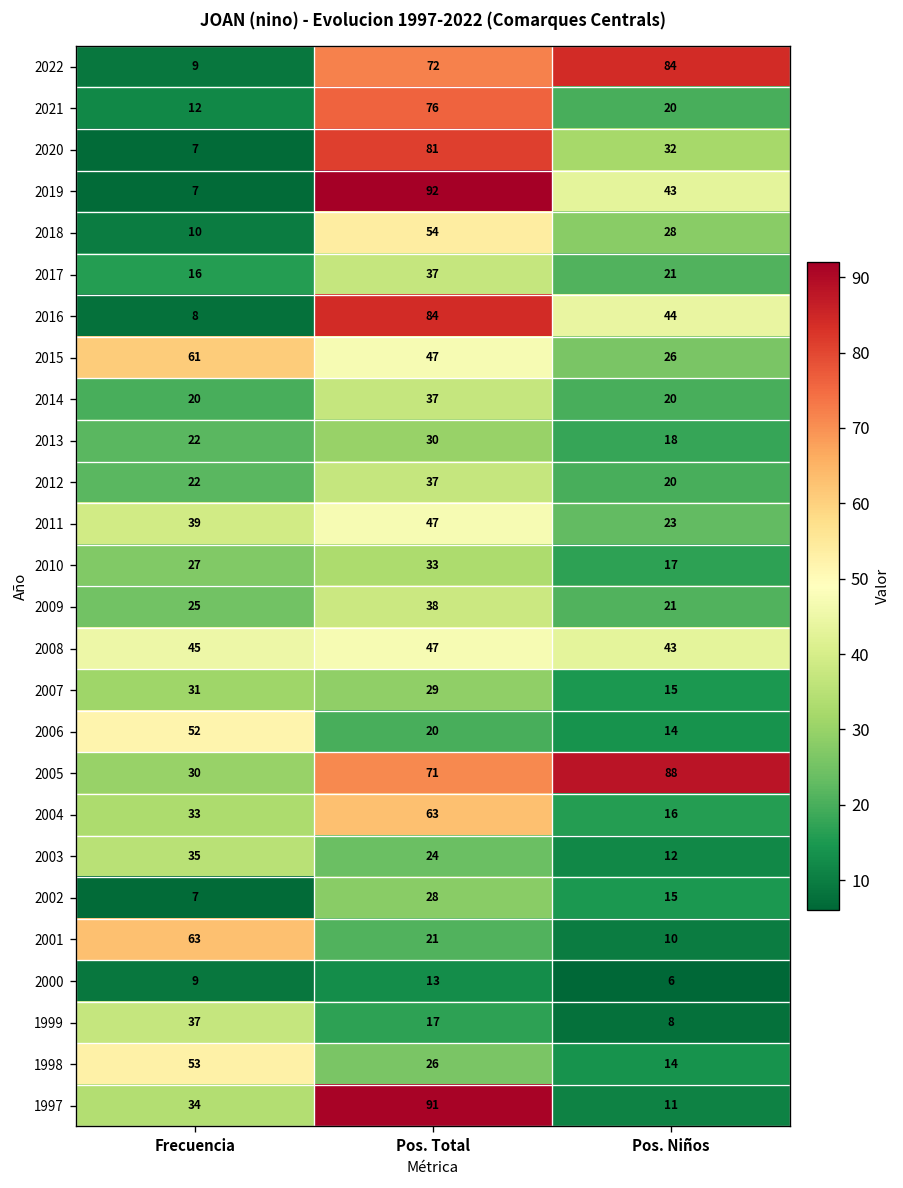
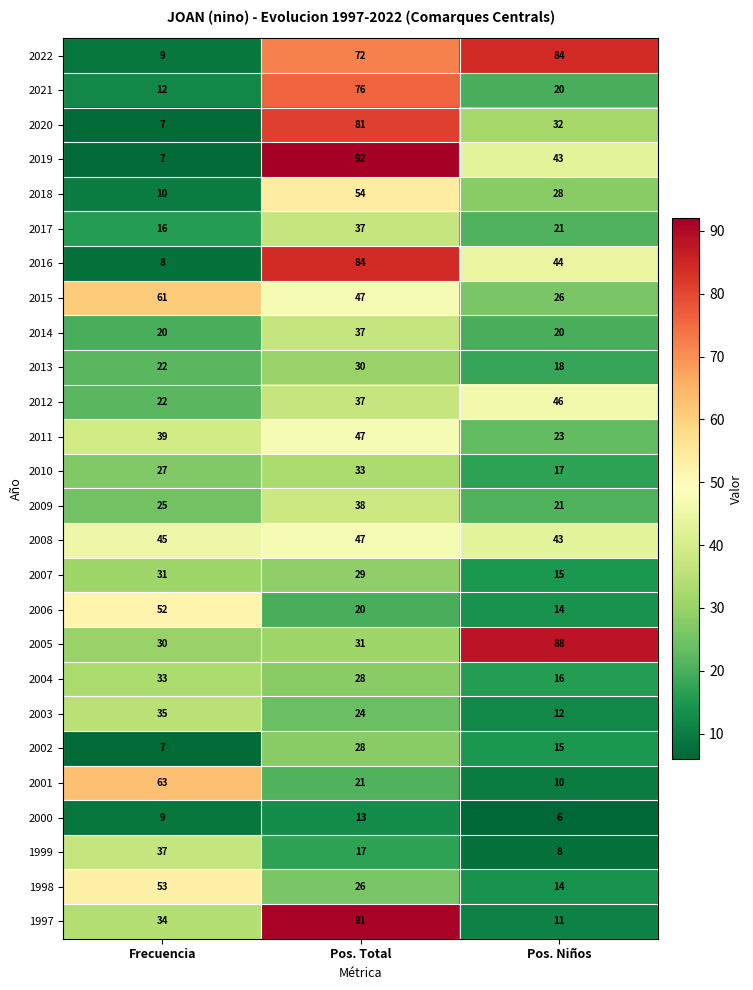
2012, Pos. Niños: 20 -> 46
2005, Pos. Total: 71 -> 31
2004, Pos. Total: 63 -> 28
